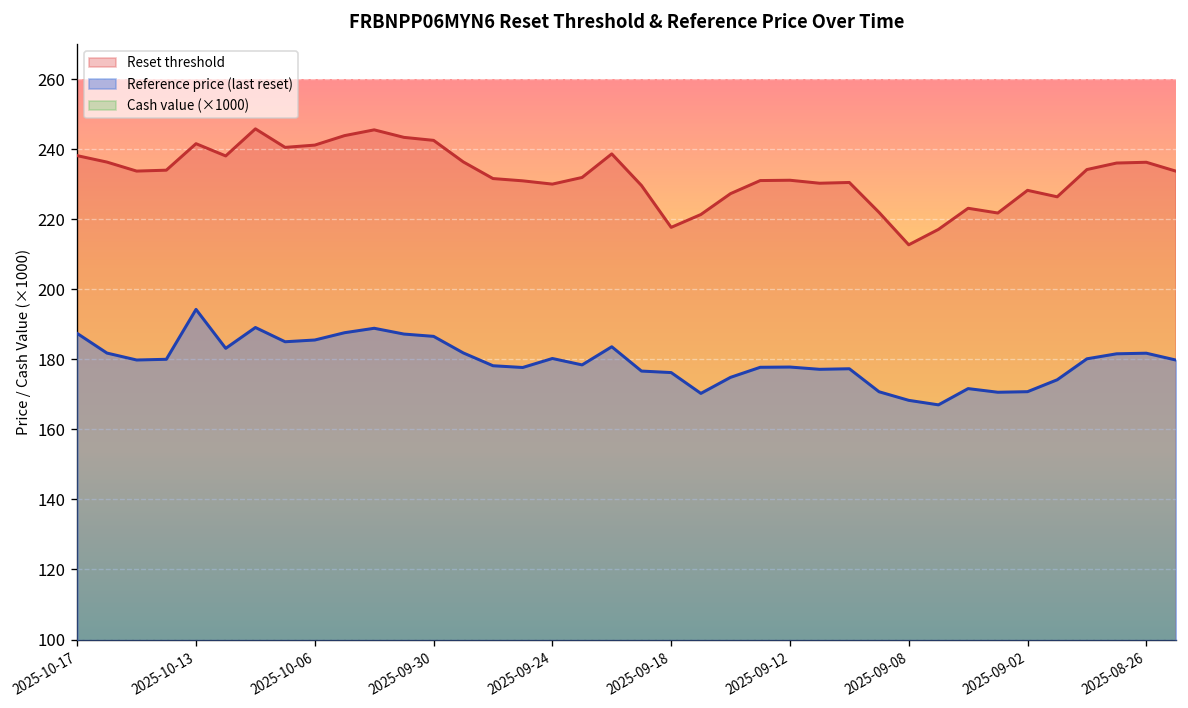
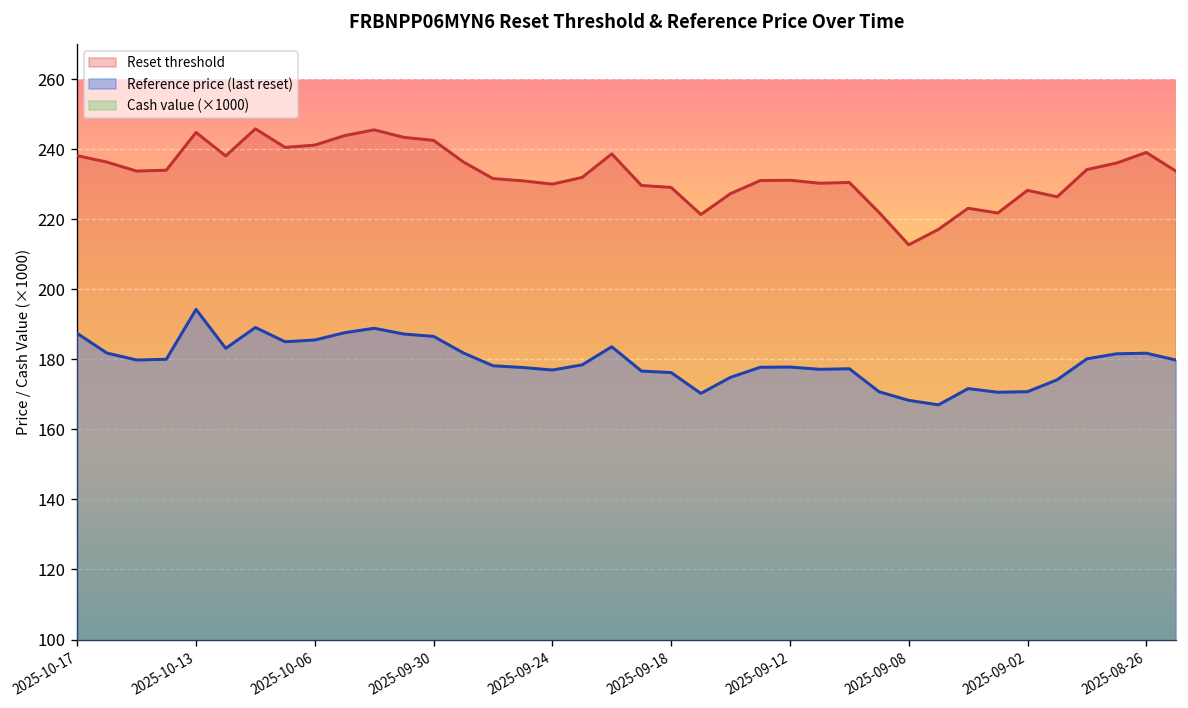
Reset threshold, 2025-10-13: 242 -> 245
Reference price (last reset), 2025-09-24: 180 -> 177
Reset threshold, 2025-09-18: 218 -> 229
Reset threshold, 2025-08-26: 236 -> 239
